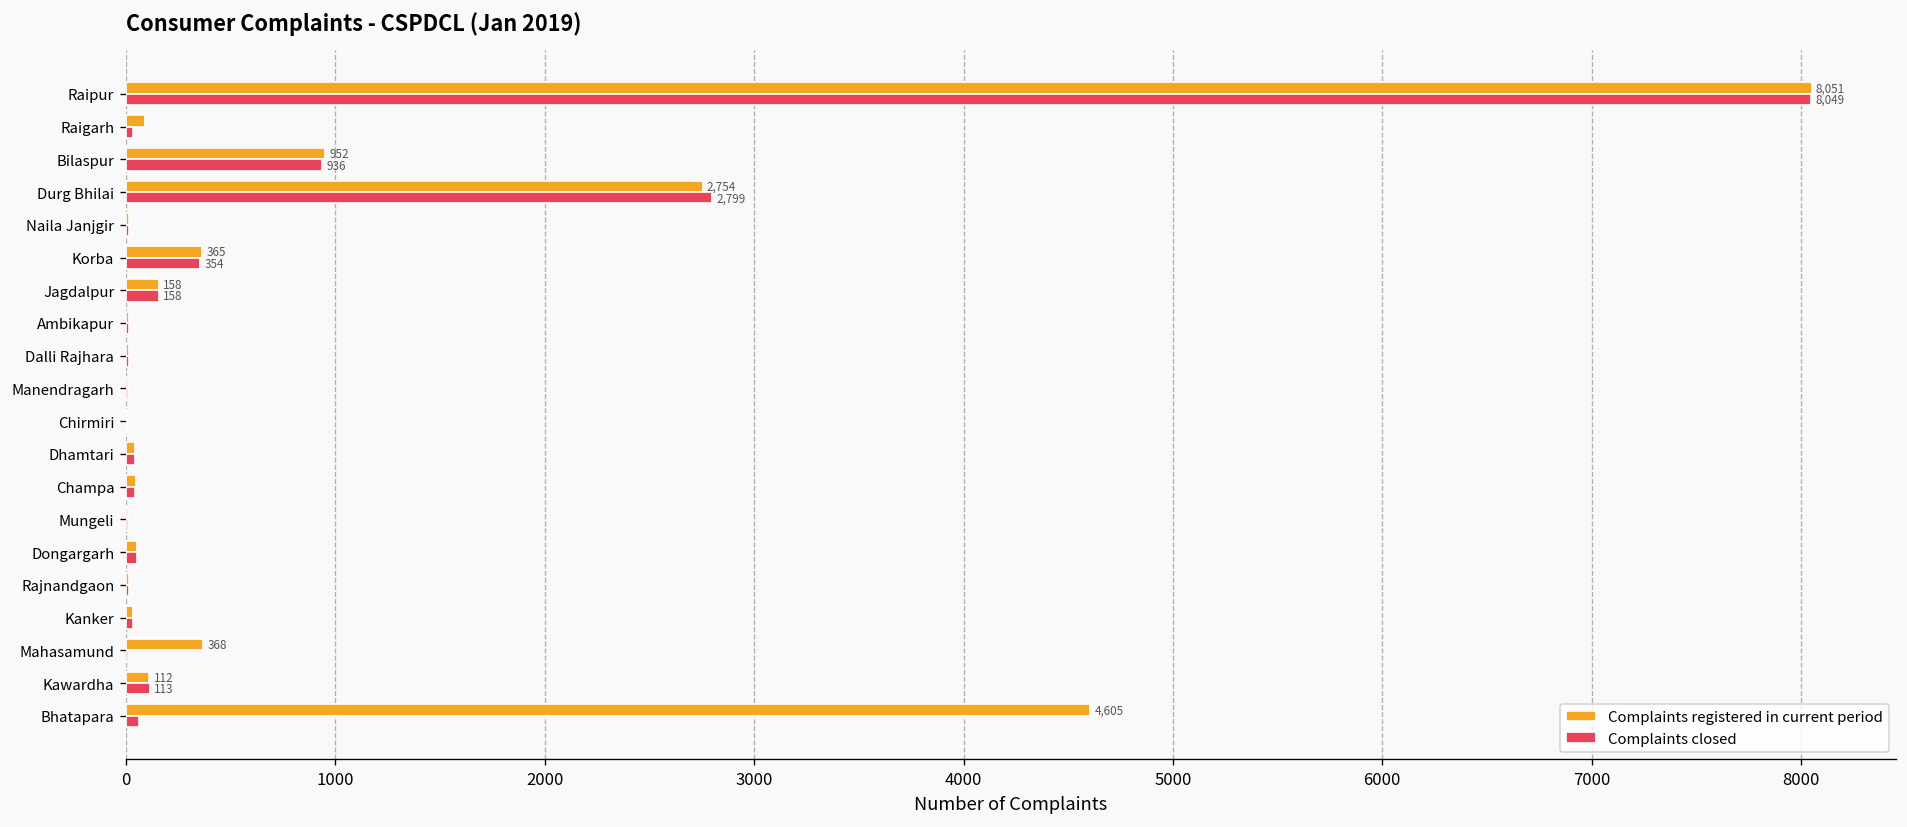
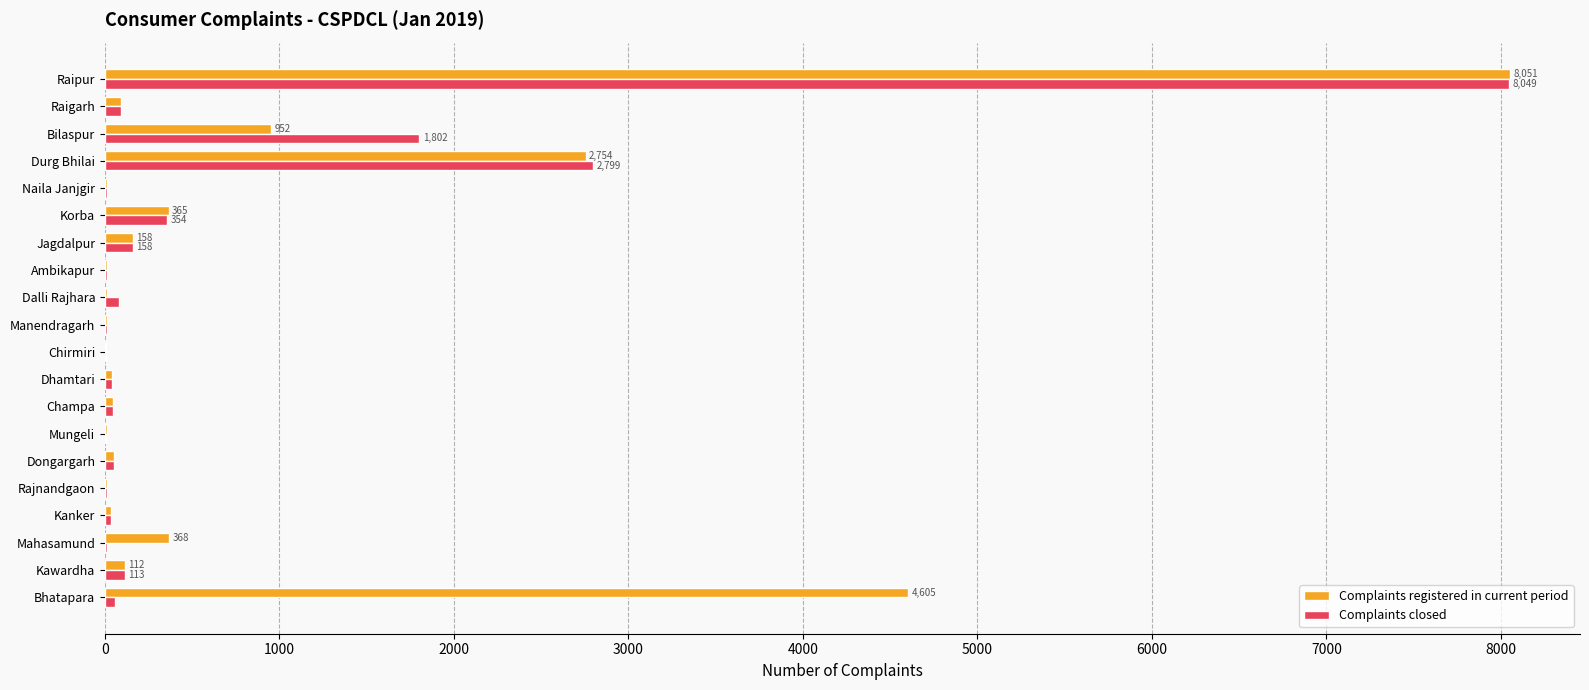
Complaints closed, Raigarh: 40 -> 90
Complaints closed, Bilaspur: 936 -> 1,802
Complaints closed, Dalli Rajhara: 10 -> 80
